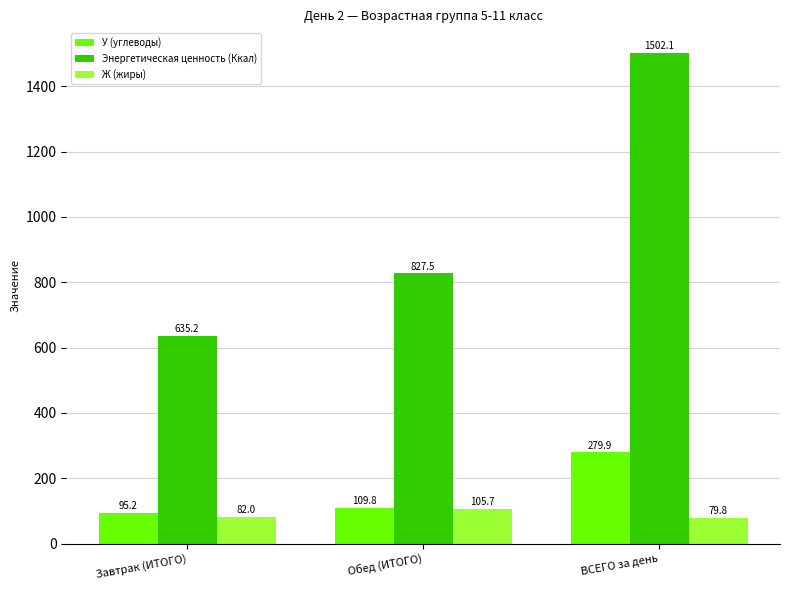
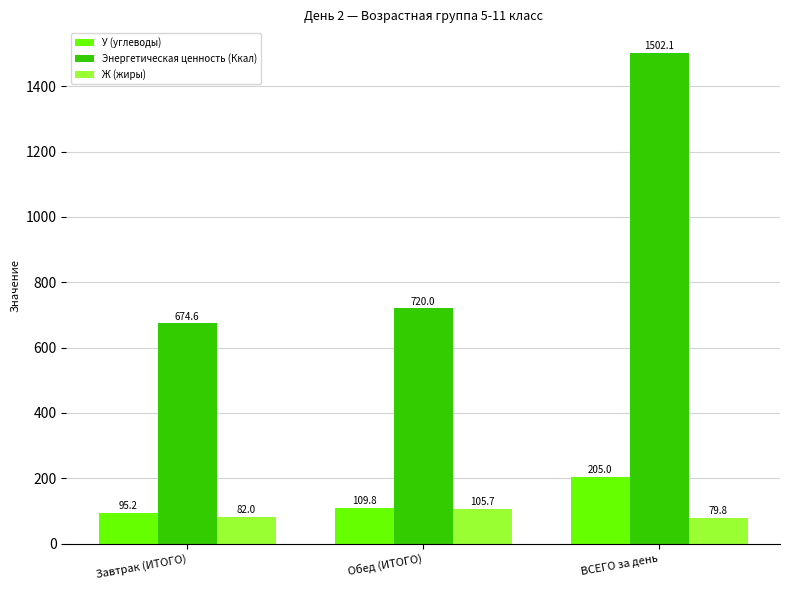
Энергетическая ценность (Ккал), Завтрак (ИТОГО): 635.2 -> 674.6
Энергетическая ценность (Ккал), Обед (ИТОГО): 827.5 -> 720.0
У (углеводы), ВСЕГО за день: 279.9 -> 205.0
